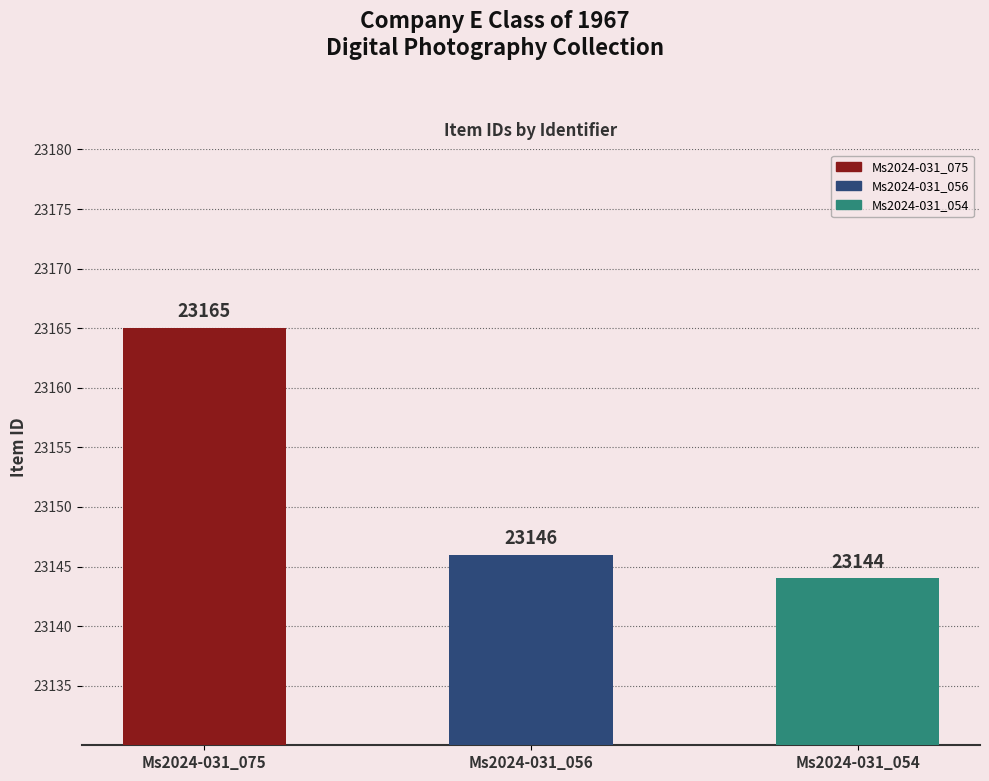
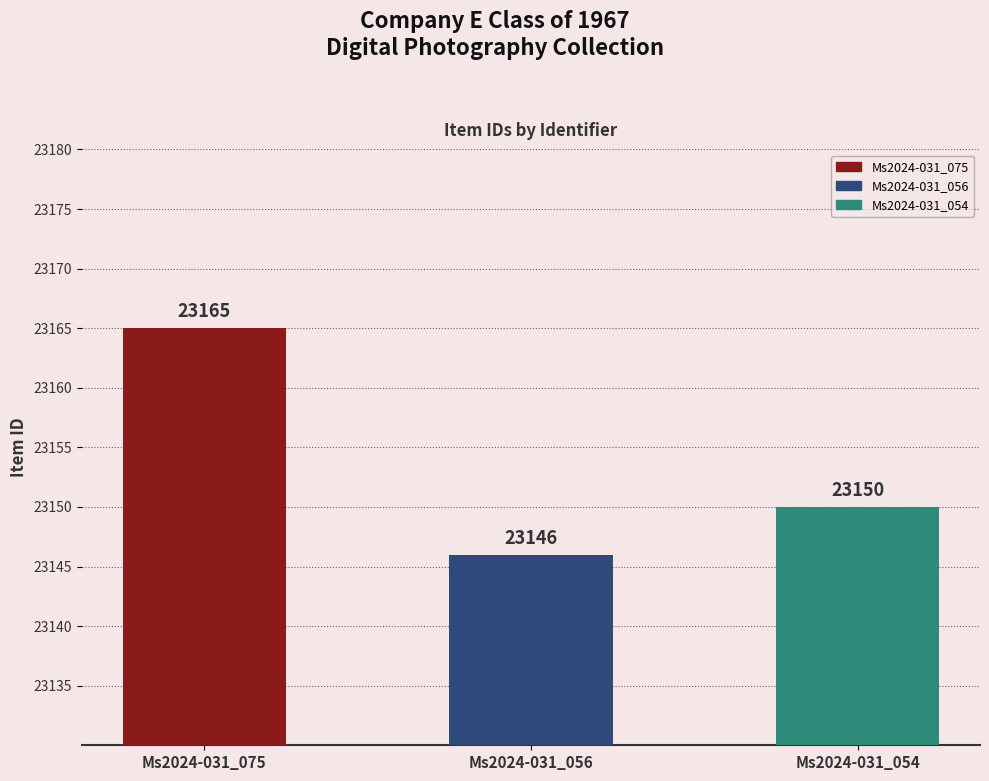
Ms2024-031_054: 23144 -> 23150
